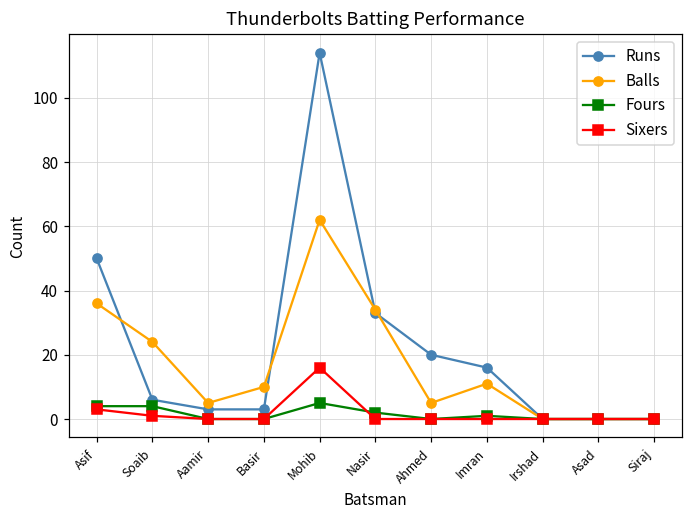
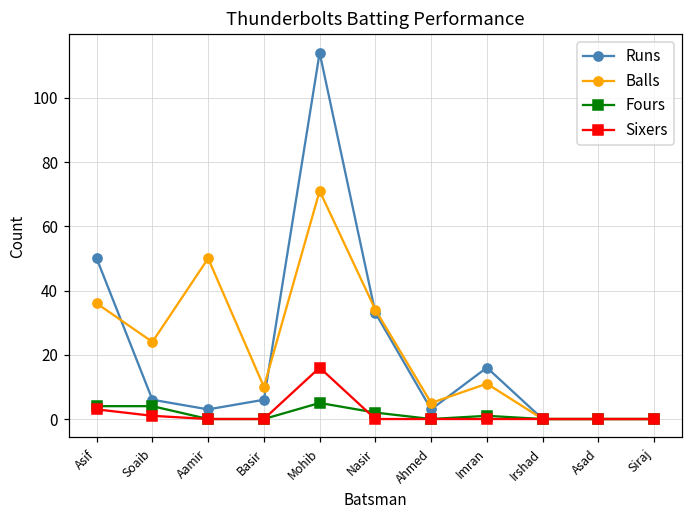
Balls, Aamir: 5 -> 50
Runs, Basir: 3 -> 6
Balls, Mohib: 62 -> 71
Runs, Ahmed: 20 -> 3
